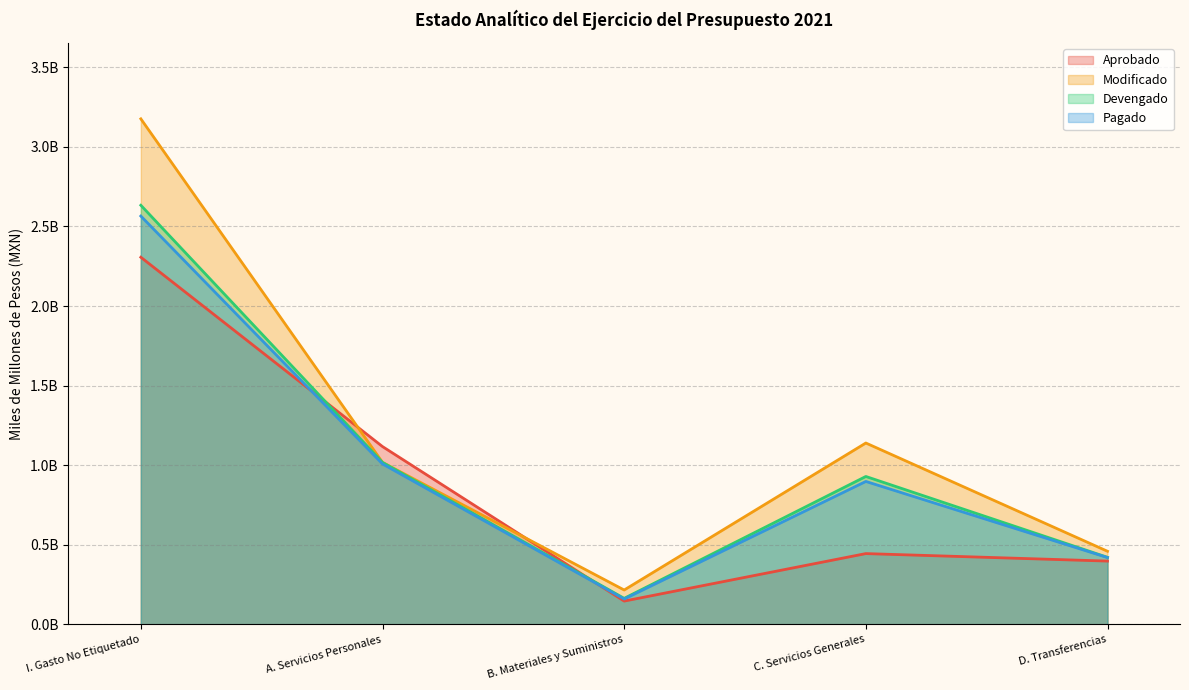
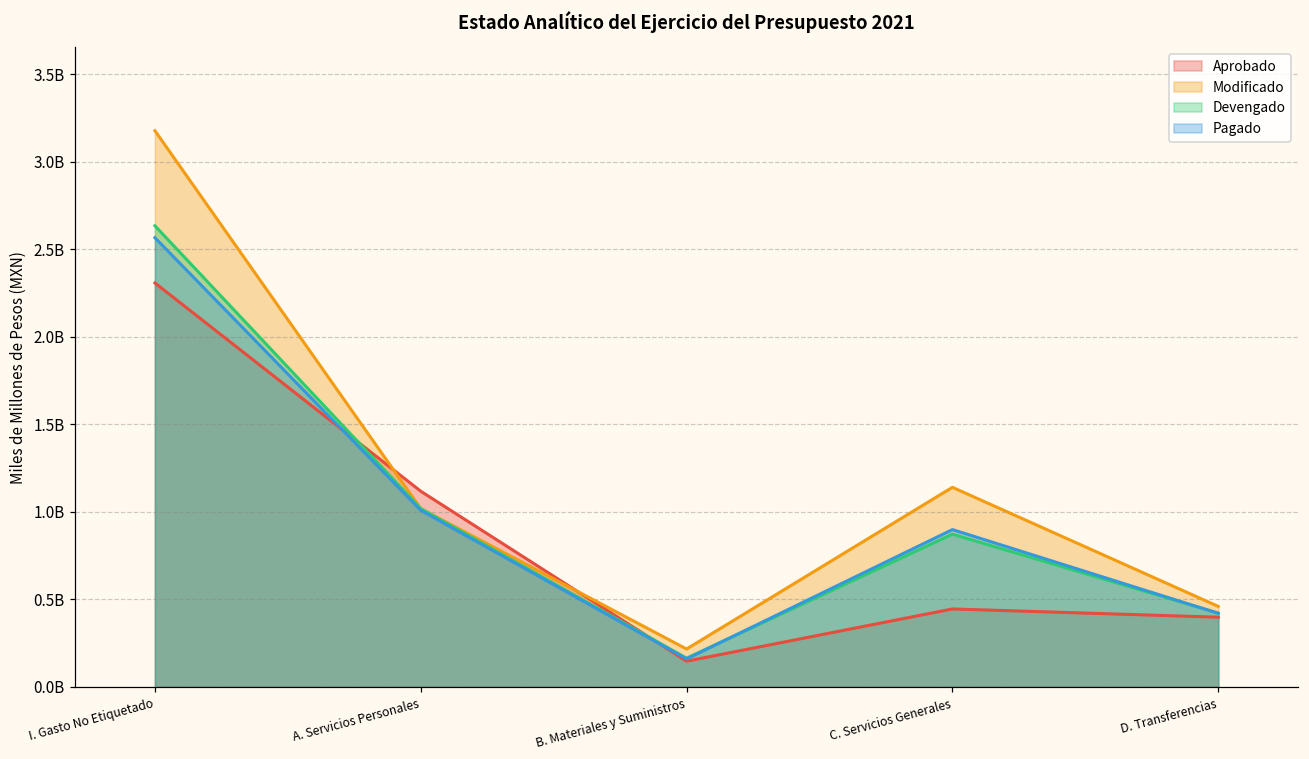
Devengado, C. Servicios Generales: 930000000 -> 870000000
